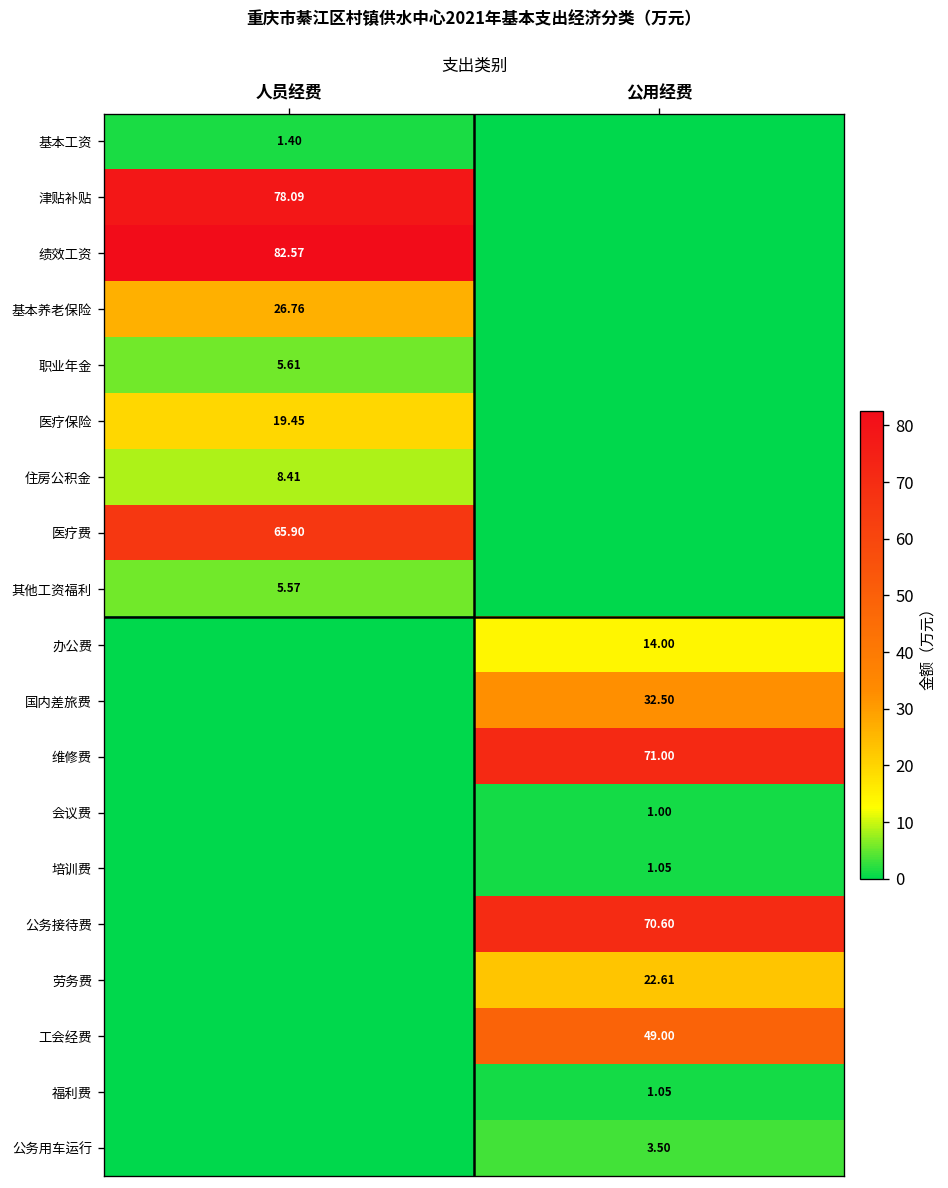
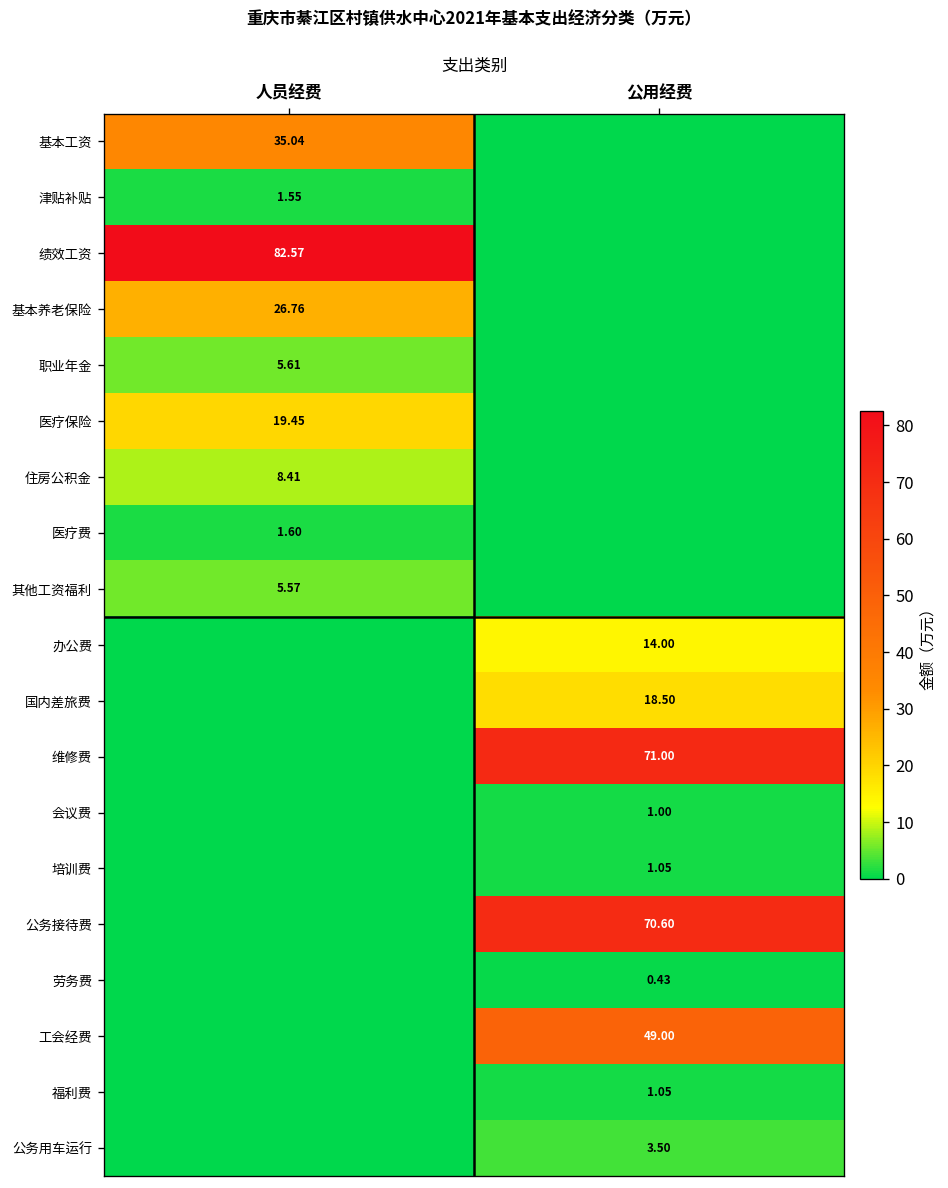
基本工资, 人员经费: 1.40 -> 35.04
津贴补贴, 人员经费: 78.09 -> 1.55
医疗费, 人员经费: 65.90 -> 1.60
国内差旅费, 公用经费: 32.50 -> 18.50
劳务费, 公用经费: 22.61 -> 0.43
